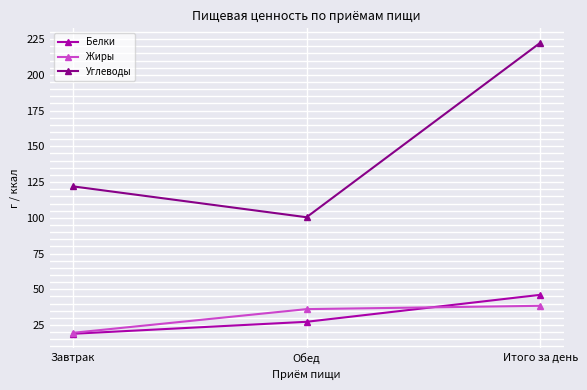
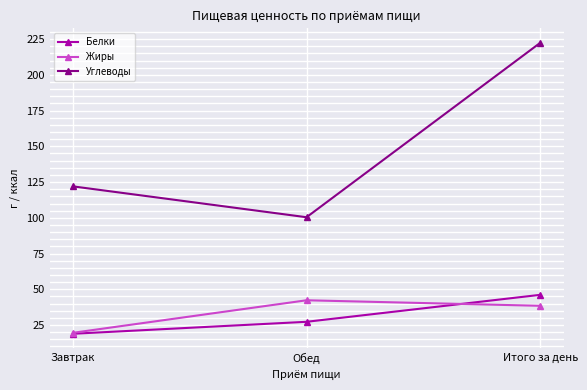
Жиры, Обед: 36 -> 42
